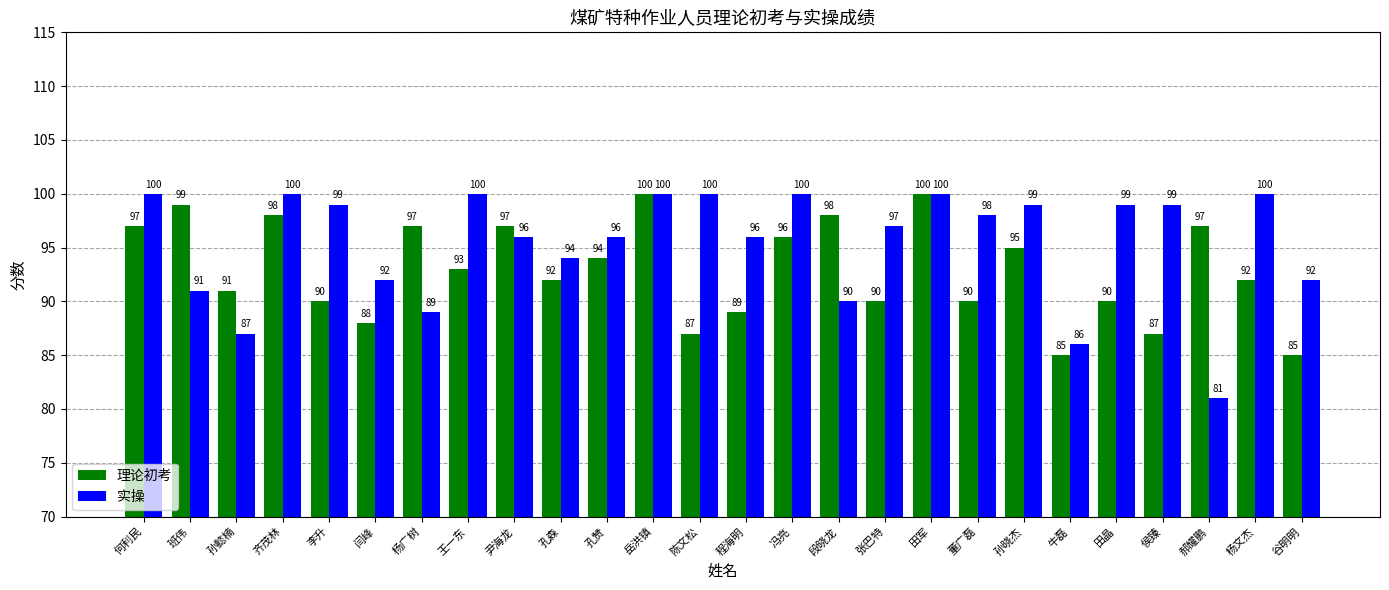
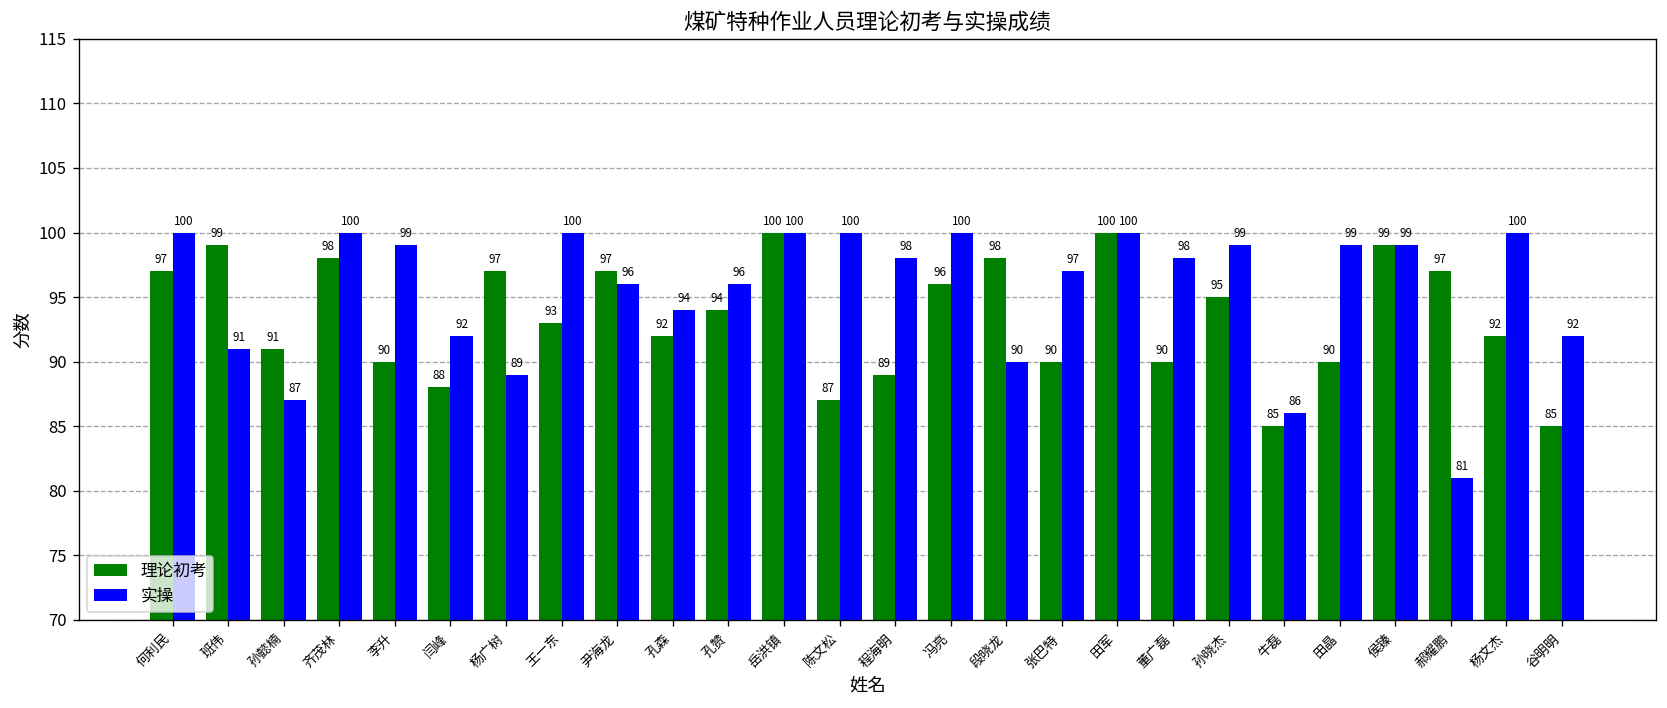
实操, 程海明: 96 -> 98
理论初考, 侯臻: 87 -> 99
